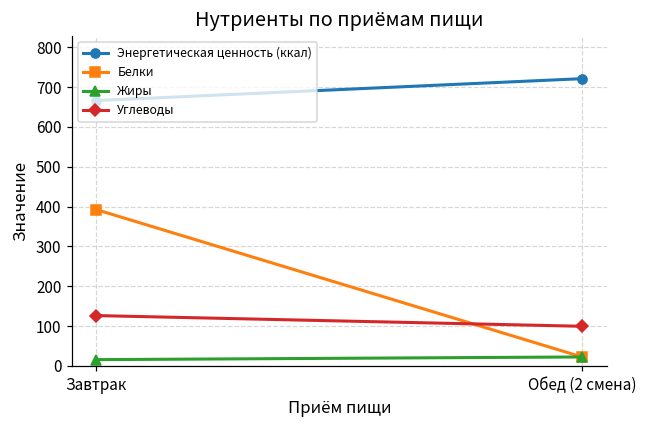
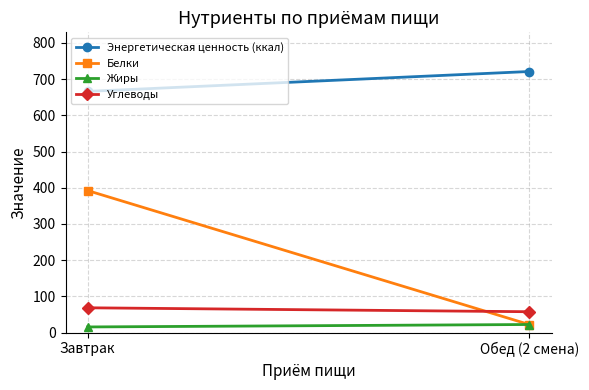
Углеводы, Завтрак: 130 -> 70
Углеводы, Обед (2 смена): 100 -> 60
